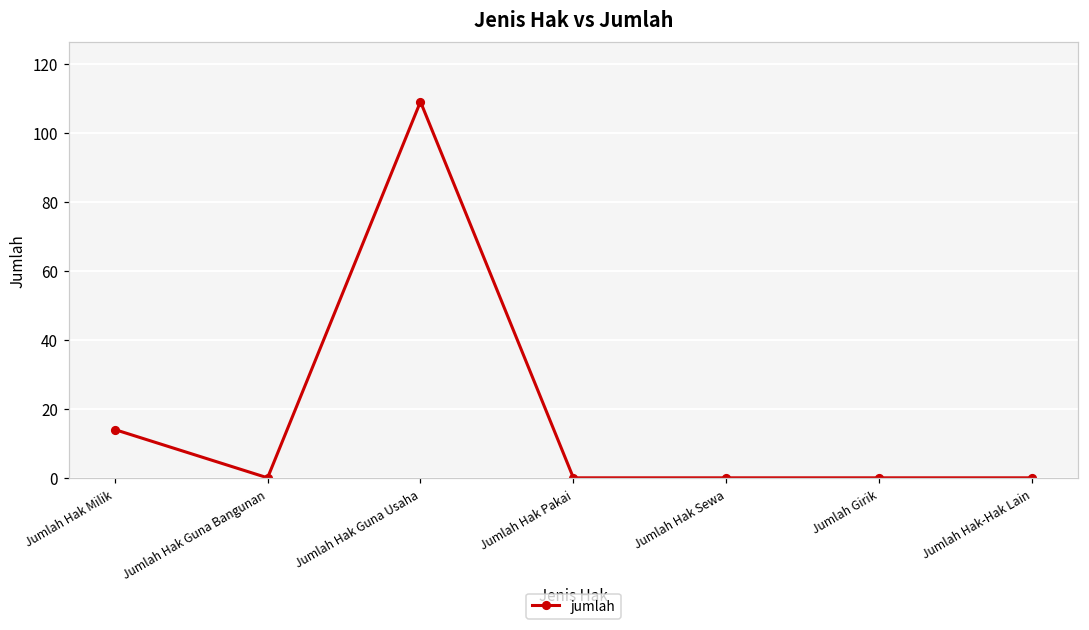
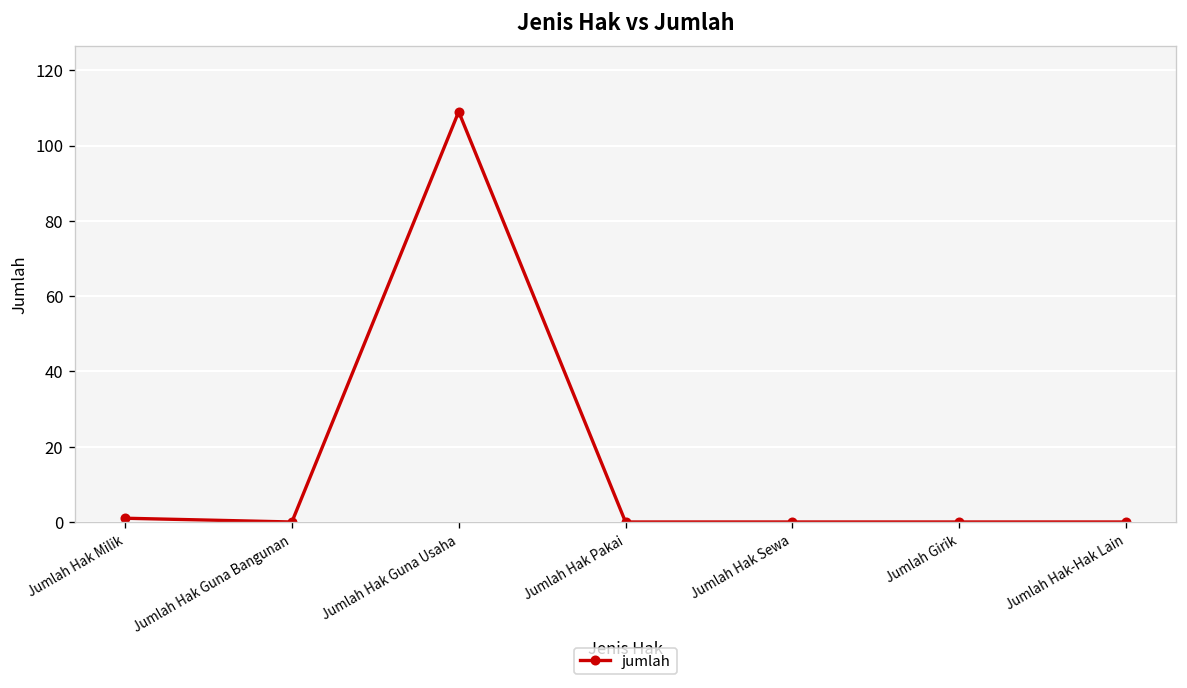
Jumlah Hak Milik: 14 -> 1
